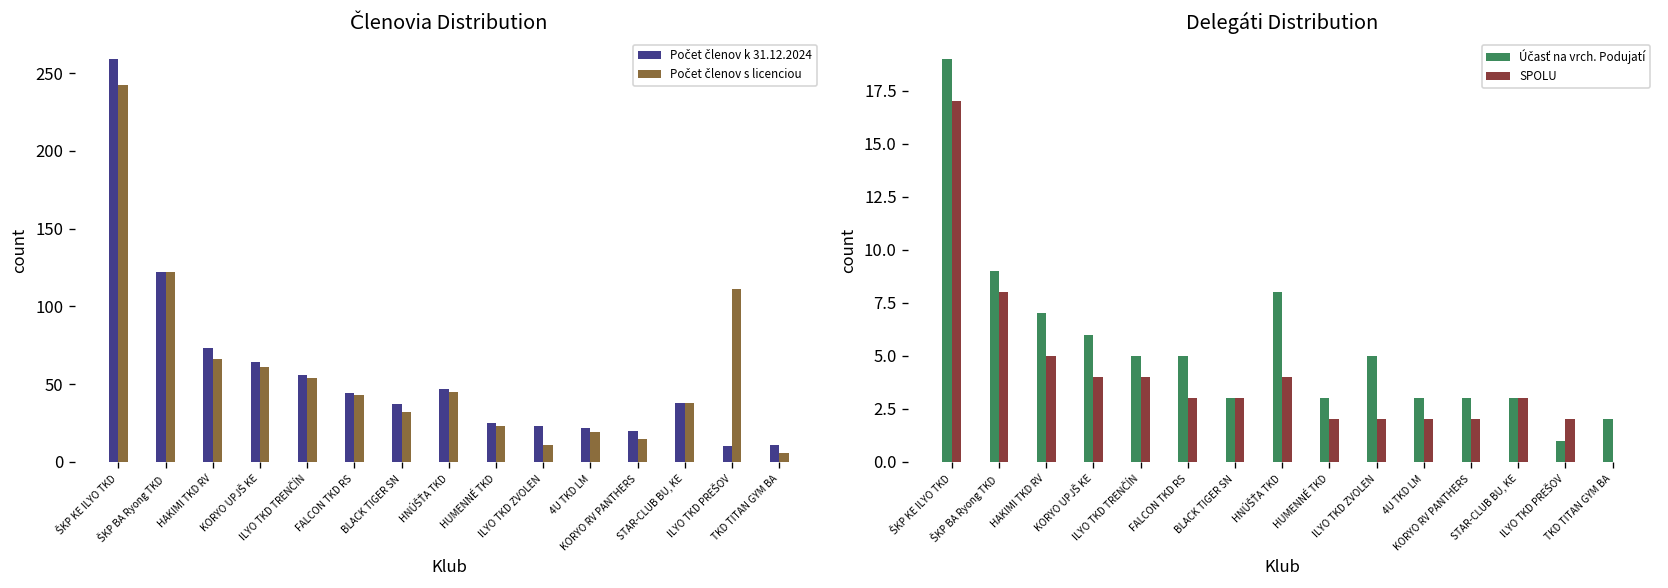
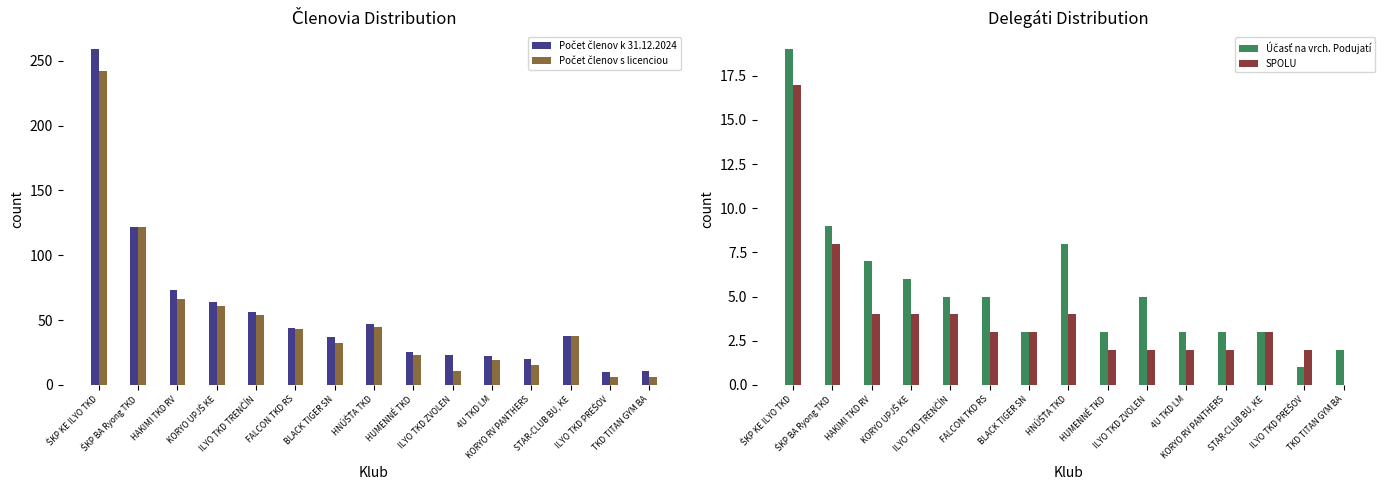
Členovia Distribution, Počet členov s licenciou, ILYO TKD PREŠOV: 111 -> 6
Delegáti Distribution, SPOLU, HAKIMI TKD RV: 5 -> 4
